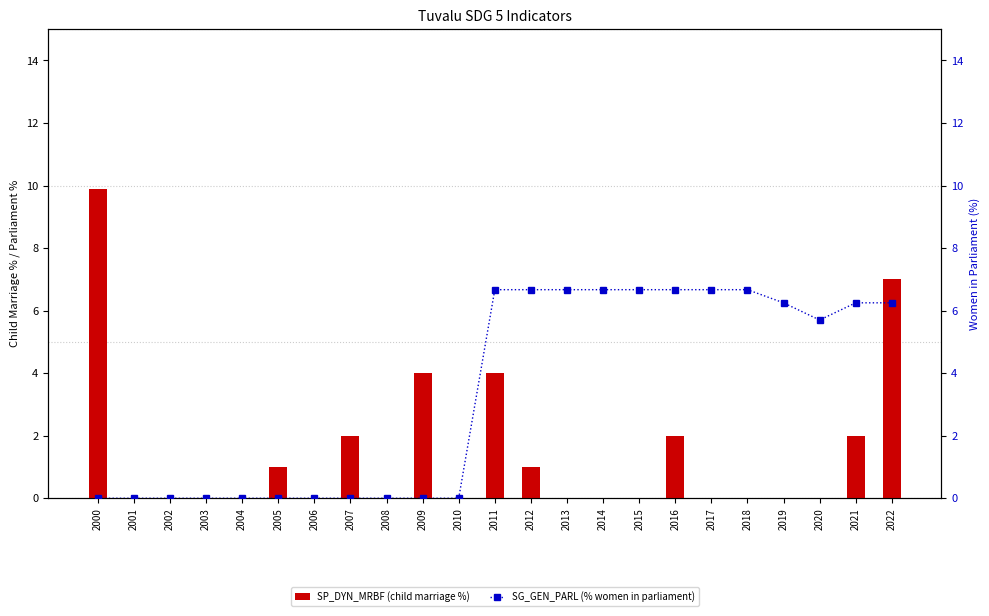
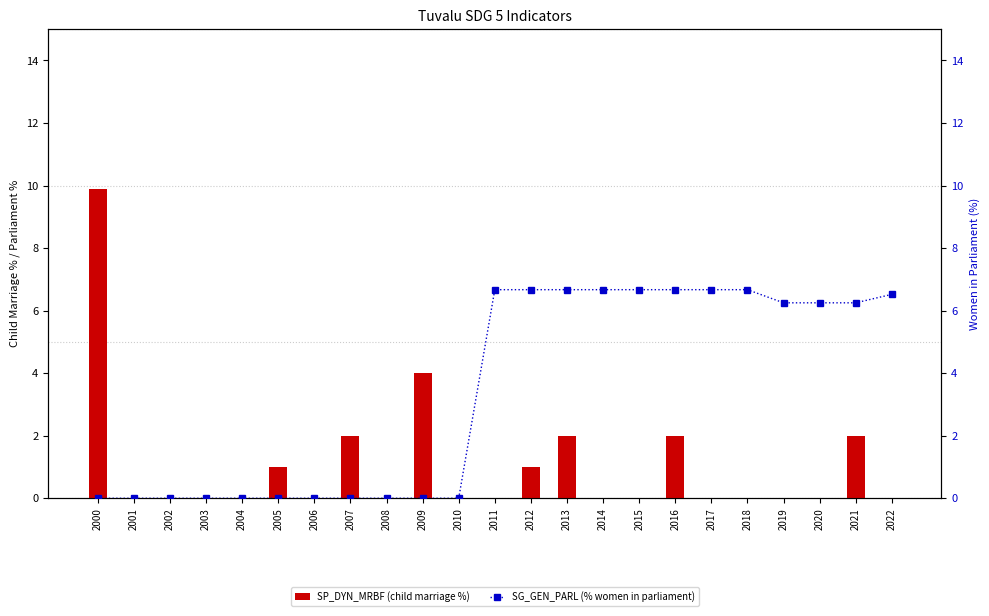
SP_DYN_MRBF (child marriage %), 2011: 4 -> 0
SP_DYN_MRBF (child marriage %), 2013: 0 -> 2
SP_DYN_MRBF (child marriage %), 2022: 7 -> 0
SG_GEN_PARL (% women in parliament), 2020: 5.7 -> 6.3
SG_GEN_PARL (% women in parliament), 2022: 6.3 -> 6.5
